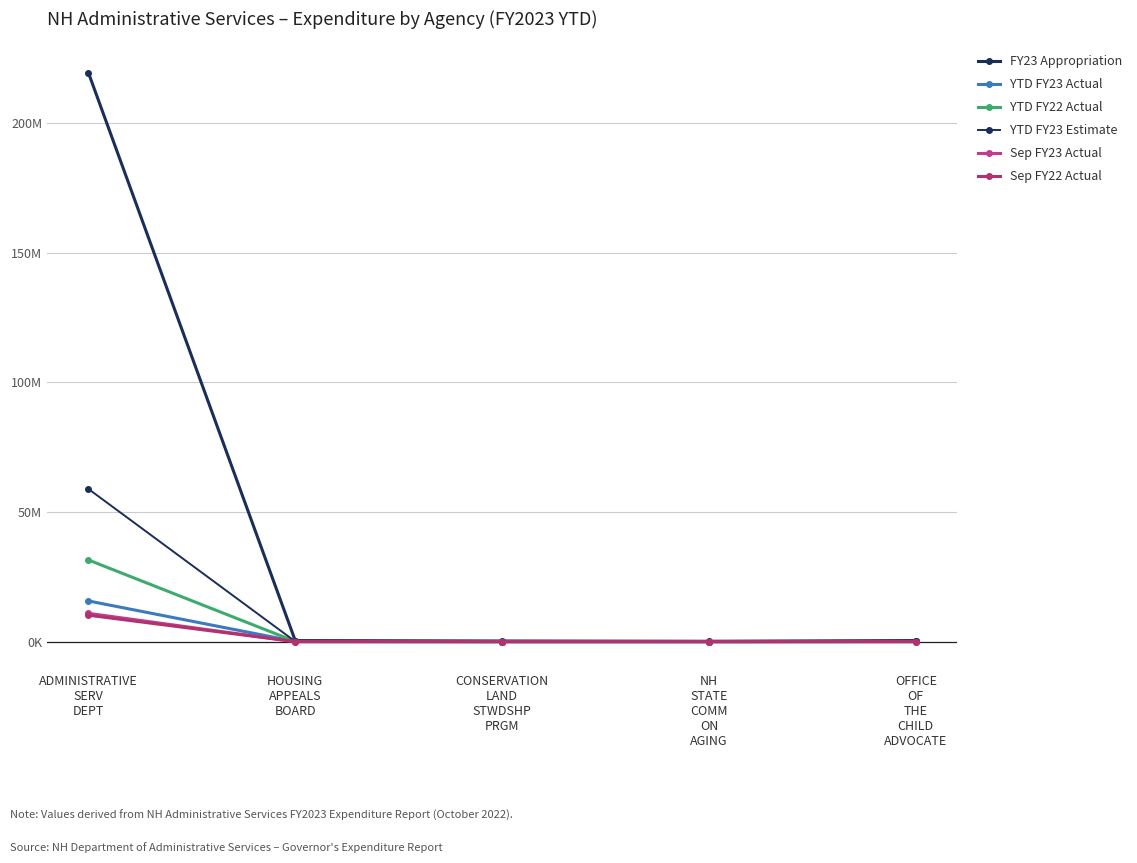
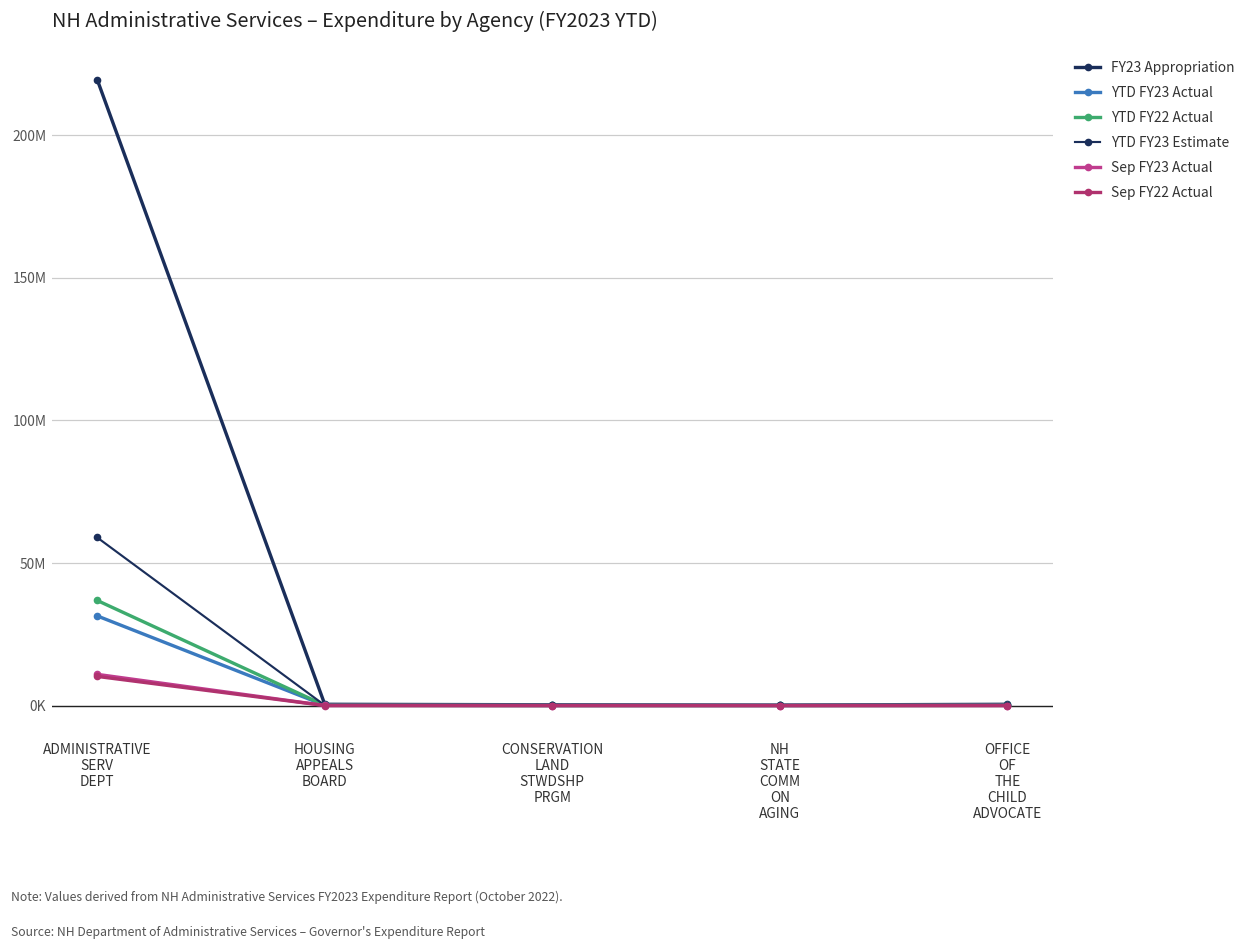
YTD FY23 Actual, ADMINISTRATIVE SERV DEPT: 16000000 -> 31000000
YTD FY22 Actual, ADMINISTRATIVE SERV DEPT: 32000000 -> 37000000
